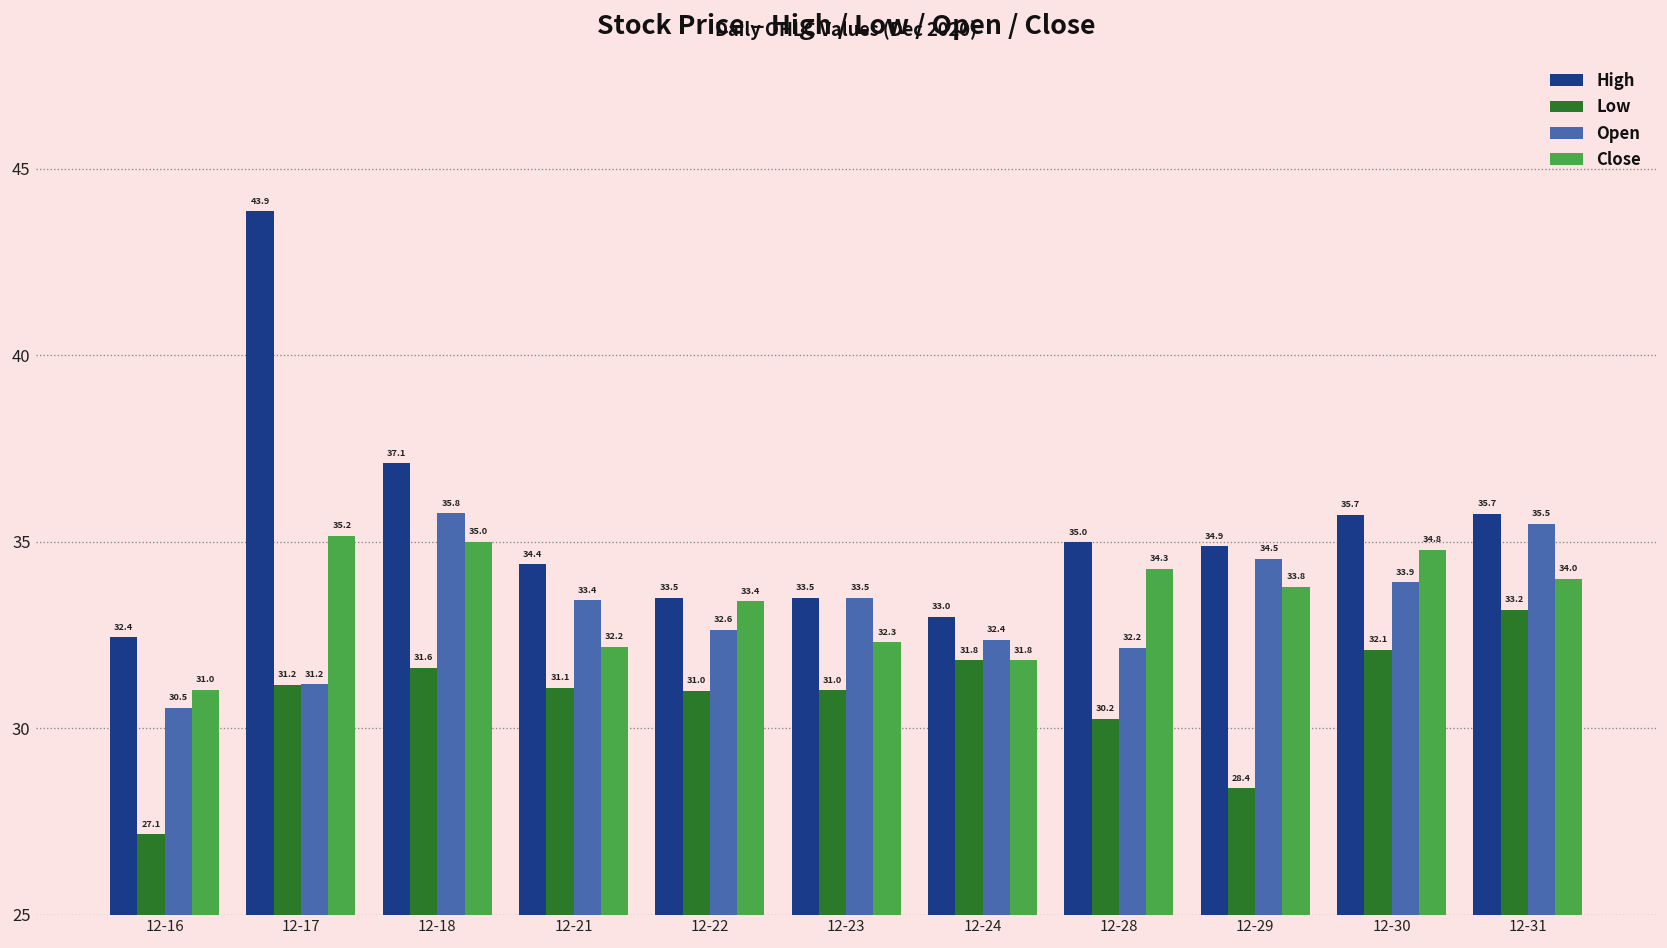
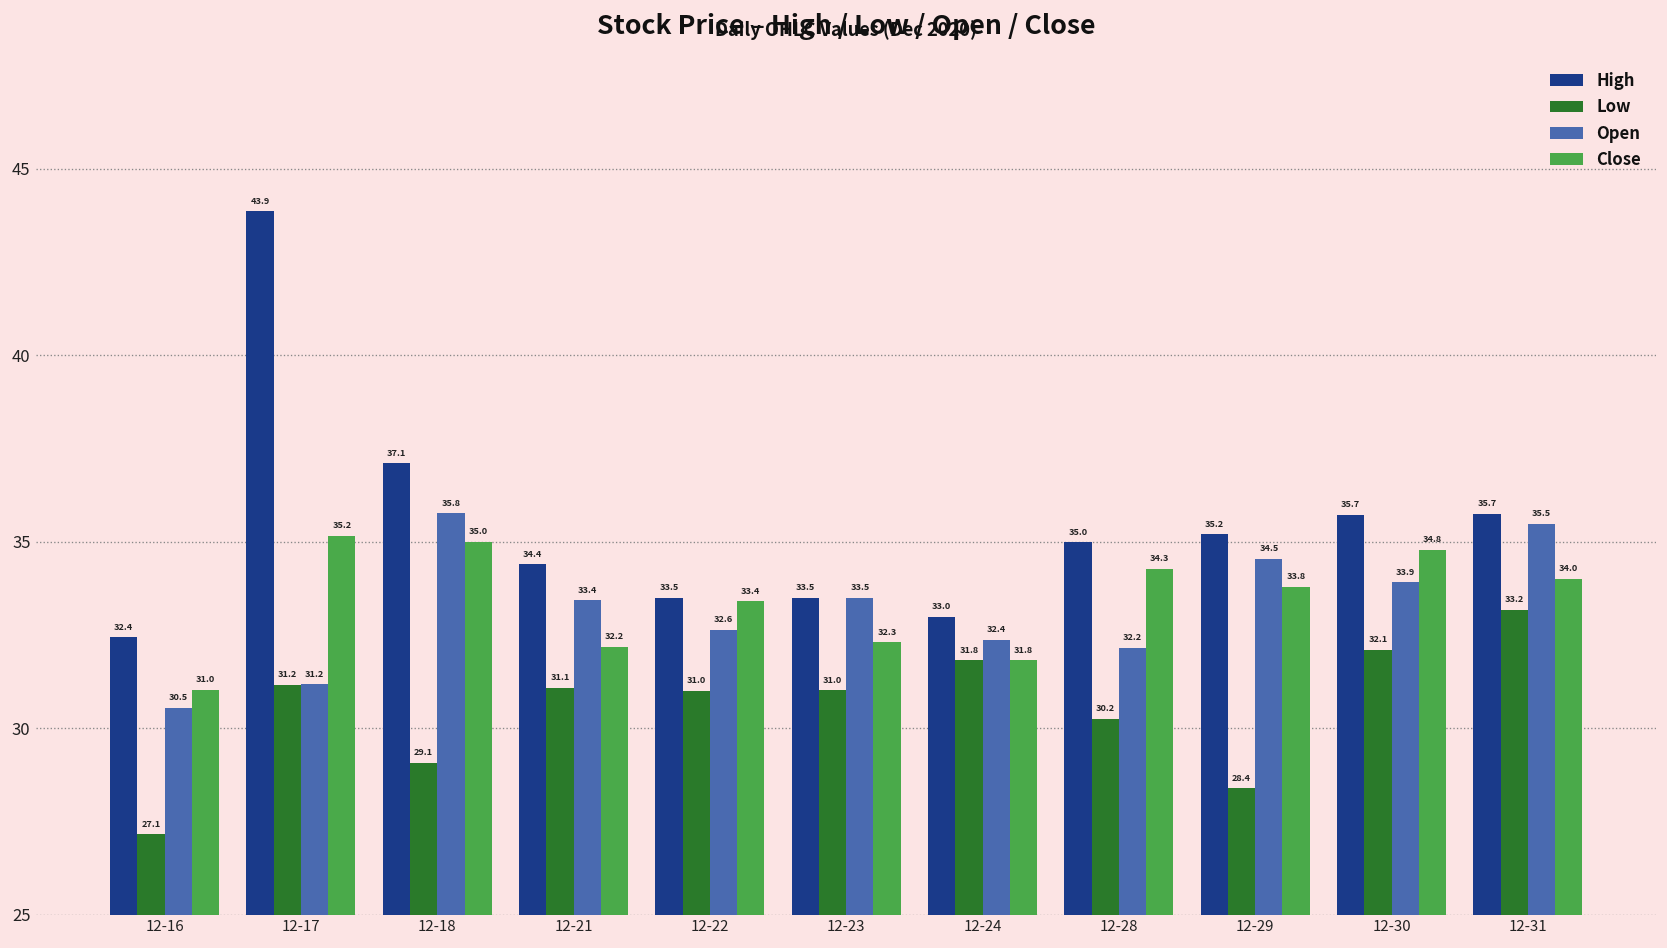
Low, 12-18: 31.6 -> 29.1
High, 12-29: 34.9 -> 35.2
